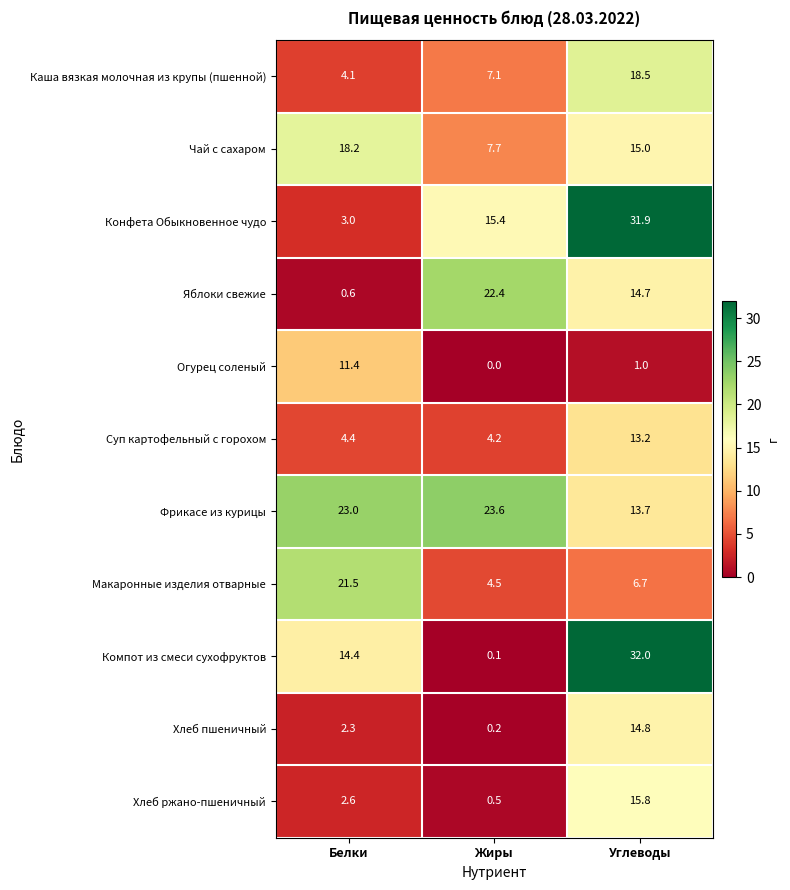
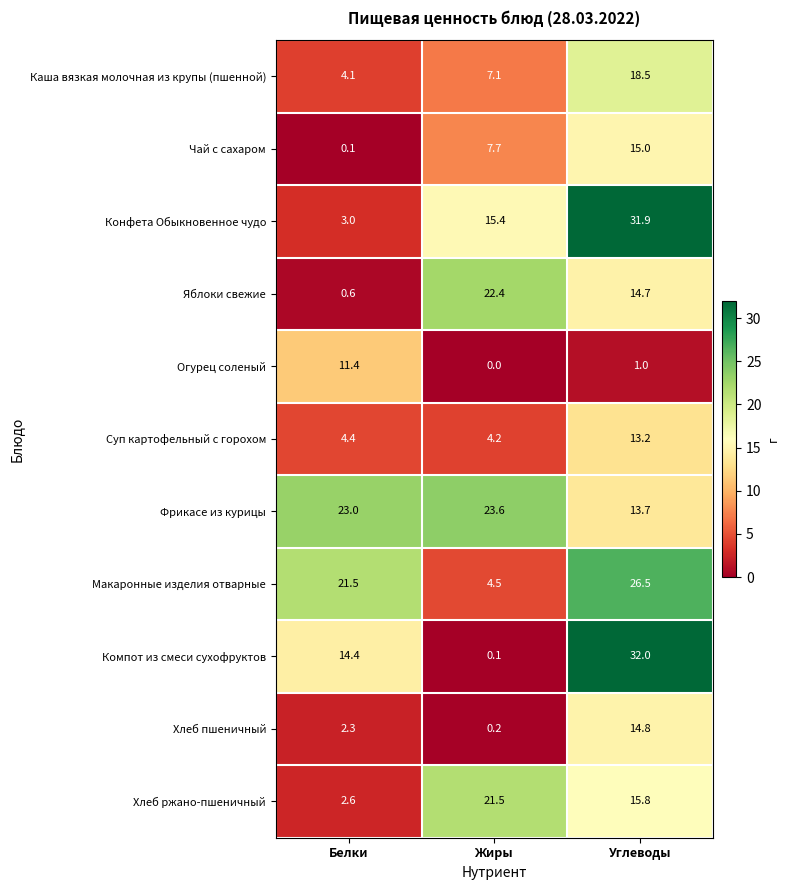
Чай с сахаром, Белки: 18.2 -> 0.1
Макаронные изделия отварные, Углеводы: 6.7 -> 26.5
Хлеб ржано-пшеничный, Жиры: 0.5 -> 21.5
